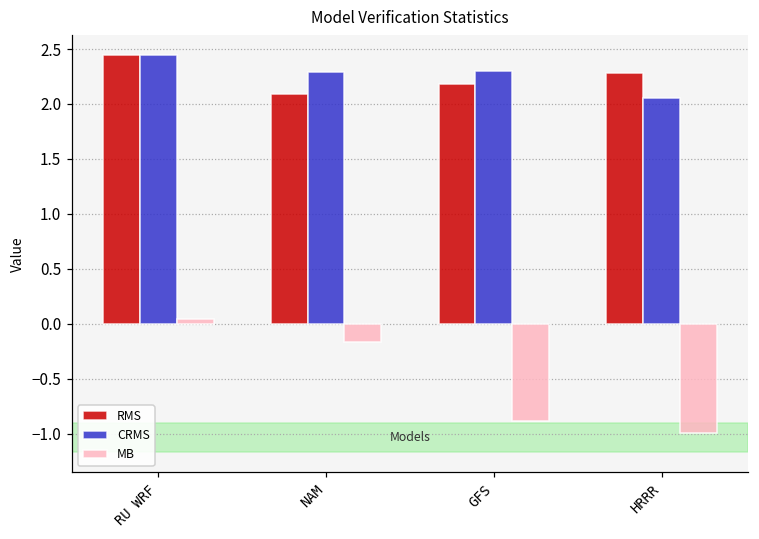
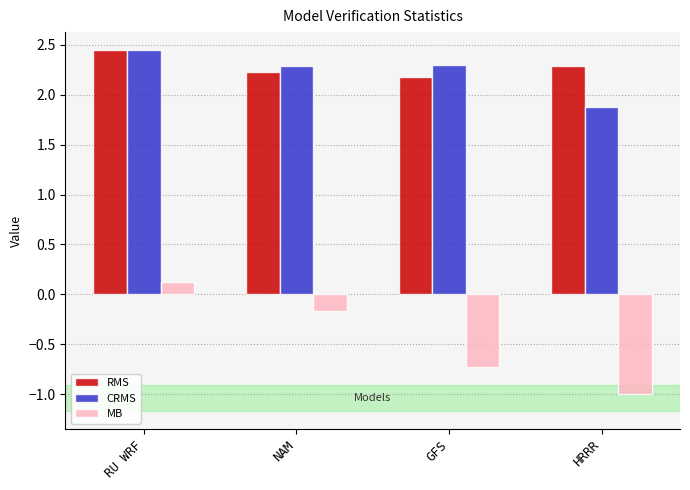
MB, RU WRF: 0.0 -> 0.1
RMS, NAM: 2.1 -> 2.2
MB, GFS: -0.9 -> -0.7
CRMS, HRRR: 2.1 -> 1.9
